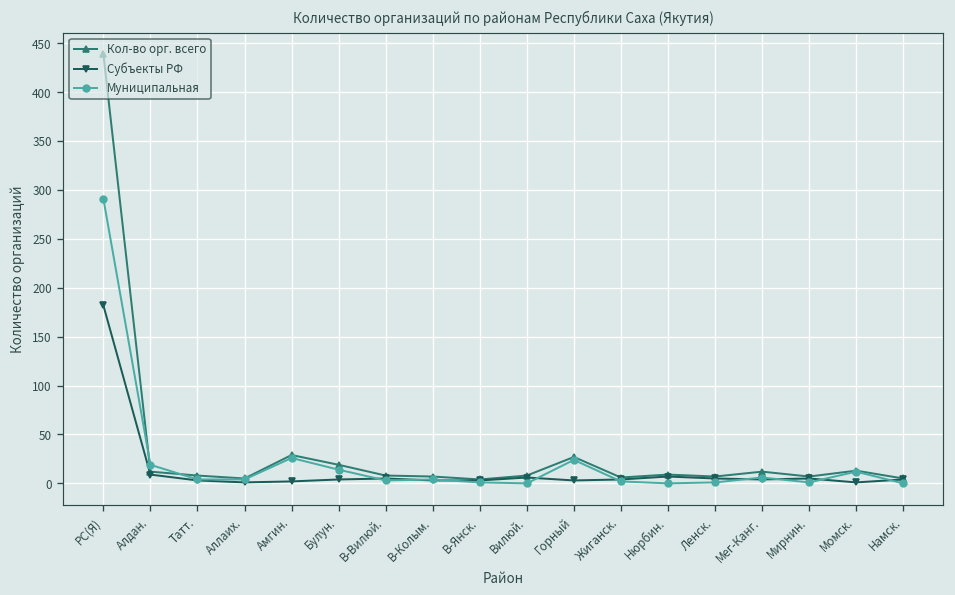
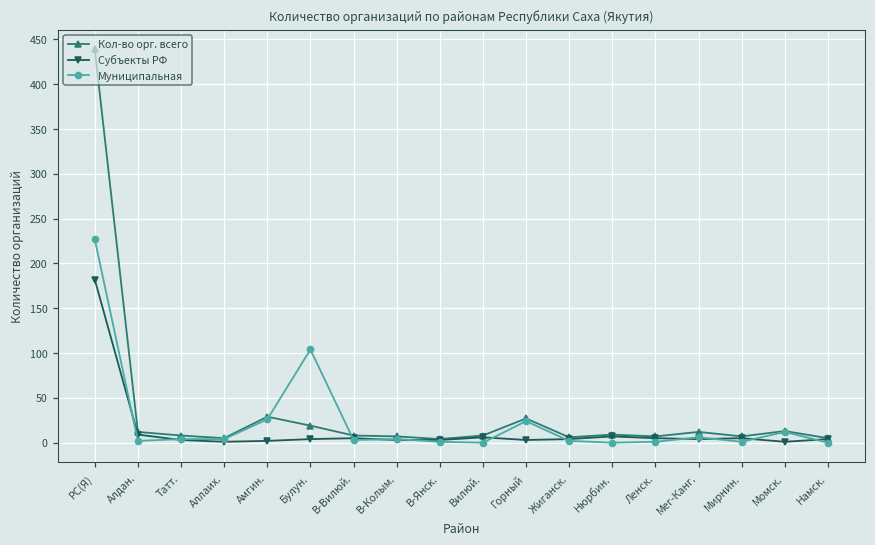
Муниципальная, РС(Я): 290 -> 230
Муниципальная, Алдан.: 20 -> 0
Муниципальная, Булун.: 10 -> 100
